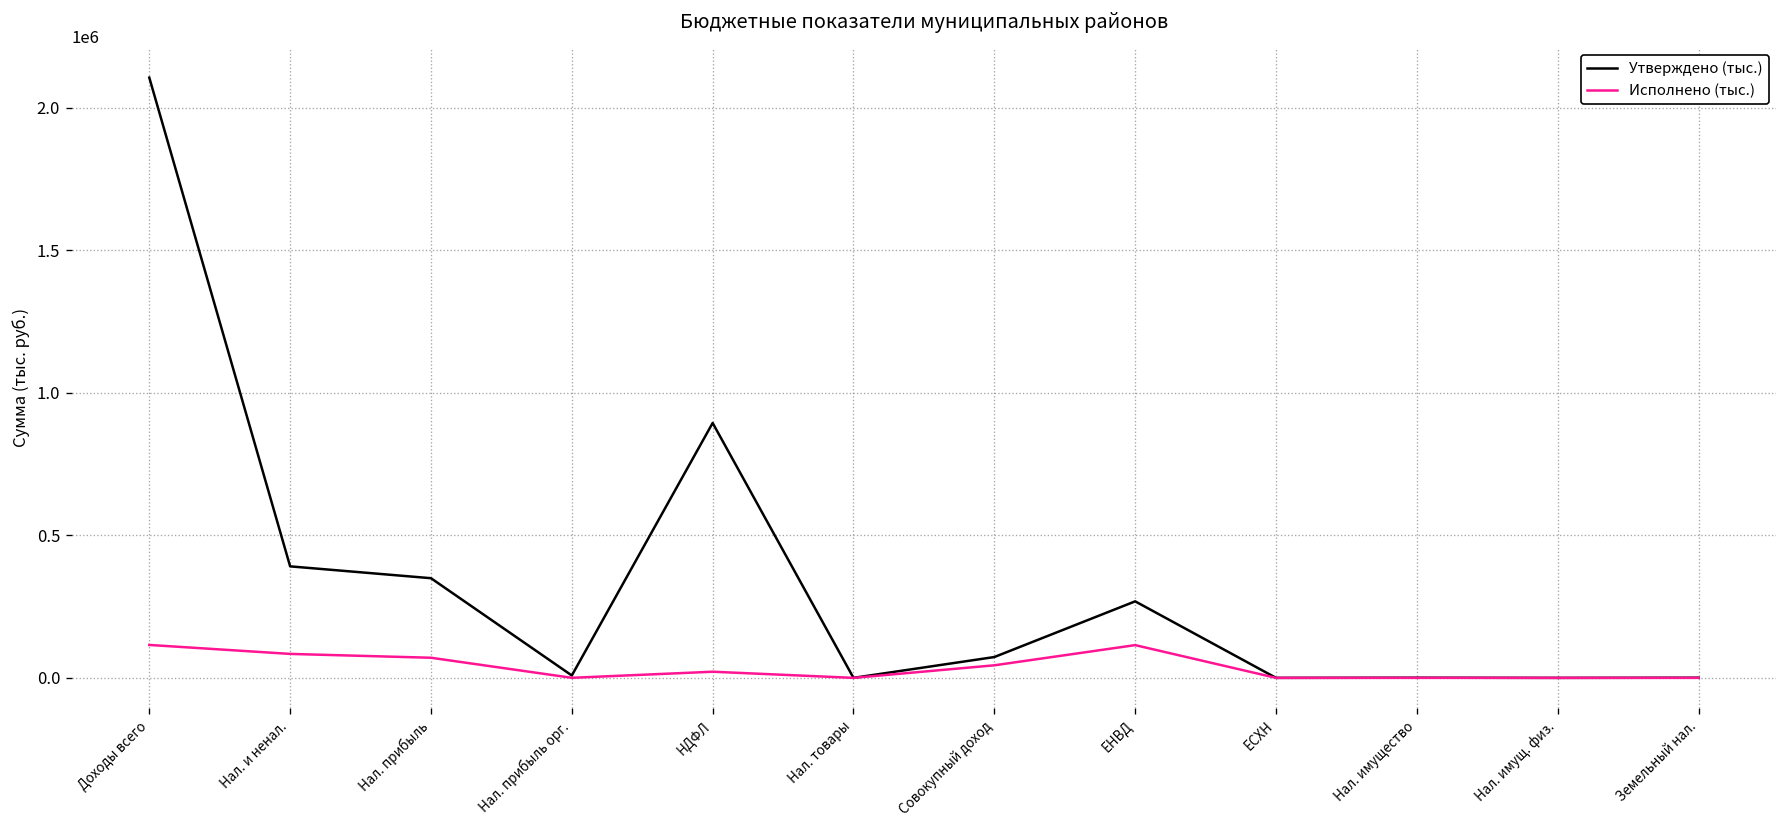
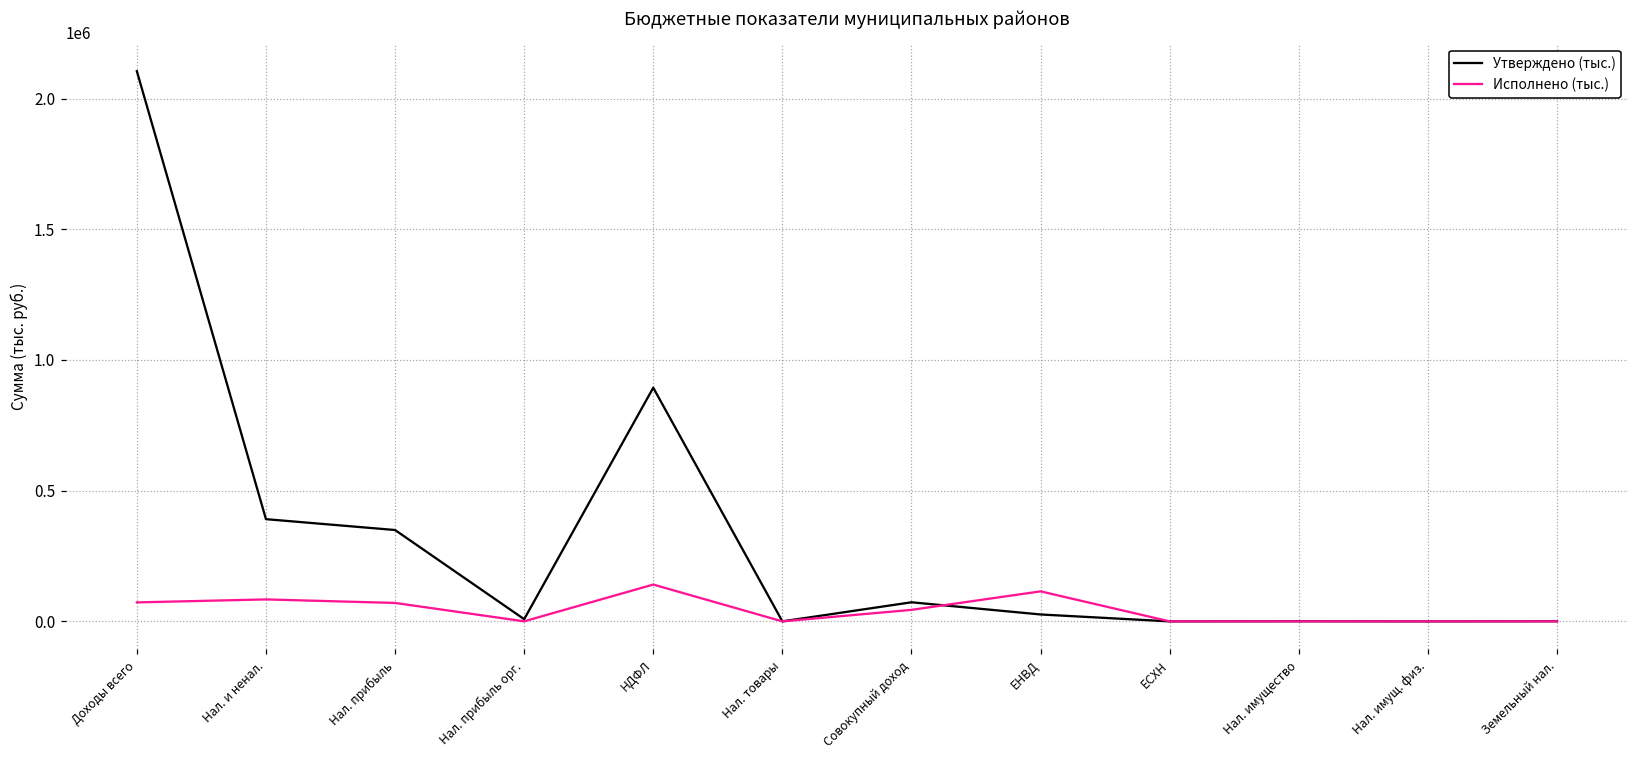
Исполнено (тыс.), Доходы всего: 120000 -> 70000
Исполнено (тыс.), НДФЛ: 20000 -> 140000
Утверждено (тыс.), ЕНВД: 270000 -> 30000
